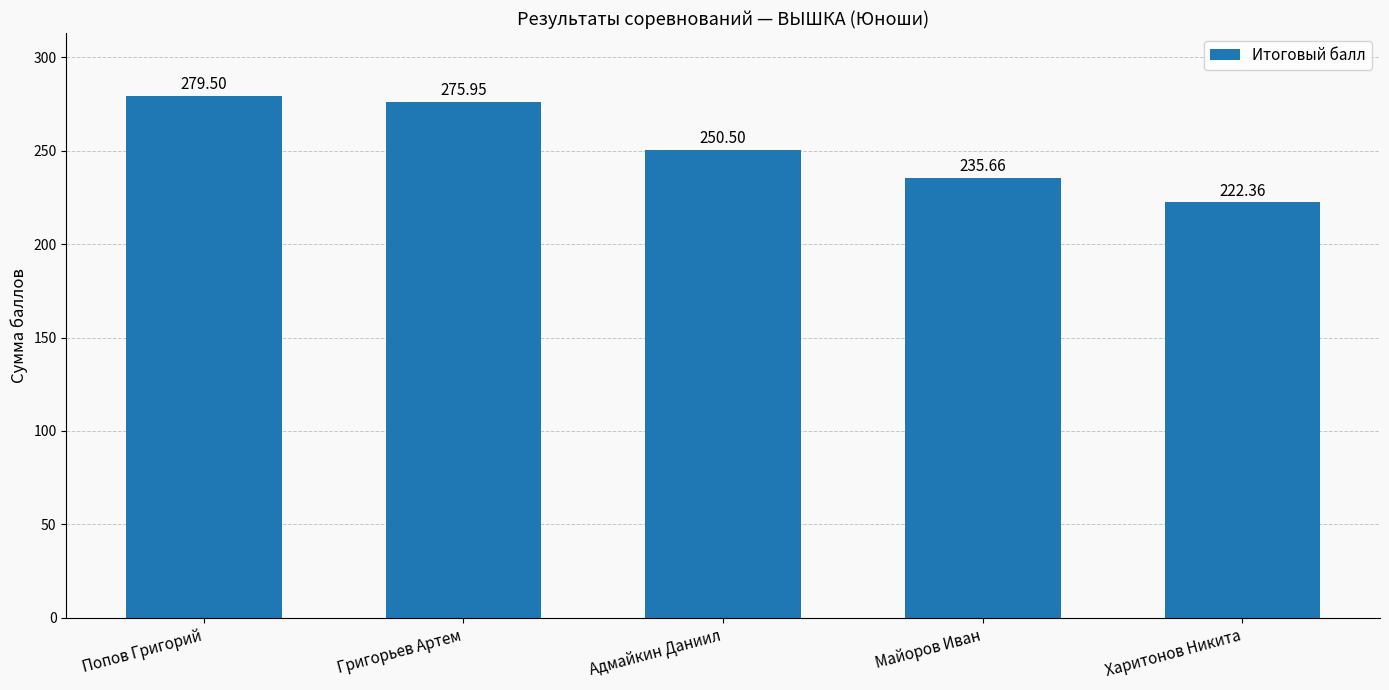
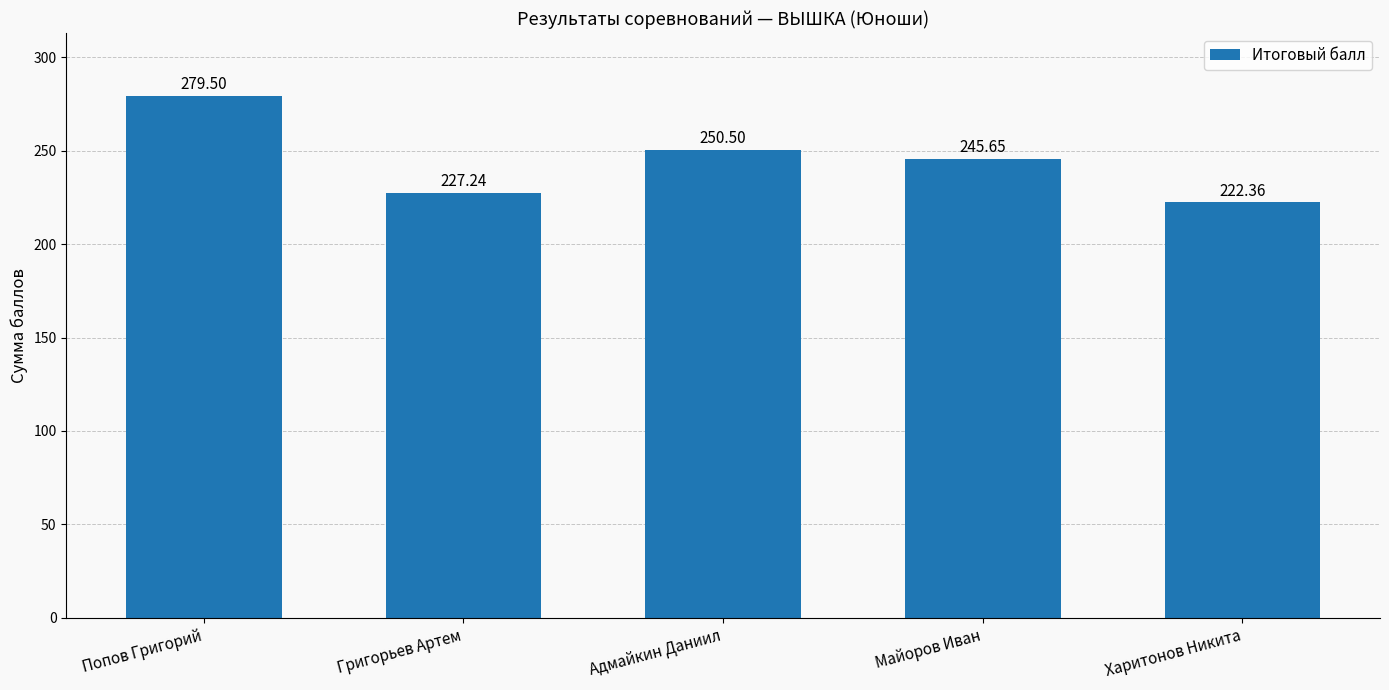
Григорьев Артем: 275.95 -> 227.24
Майоров Иван: 235.66 -> 245.65
